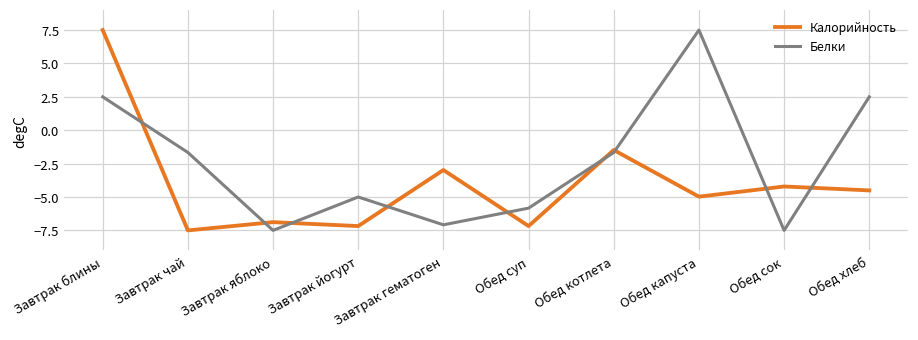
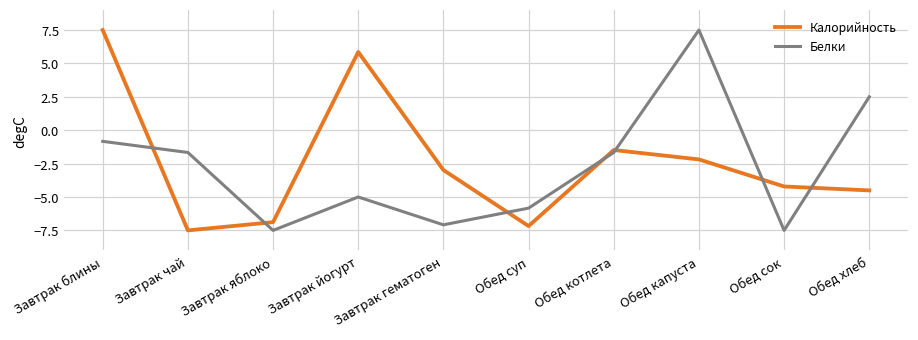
Белки, Завтрак блины: 2.5 -> -0.8
Калорийность, Завтрак йогурт: -7.2 -> 5.9
Калорийность, Обед капуста: -5.0 -> -2.2
